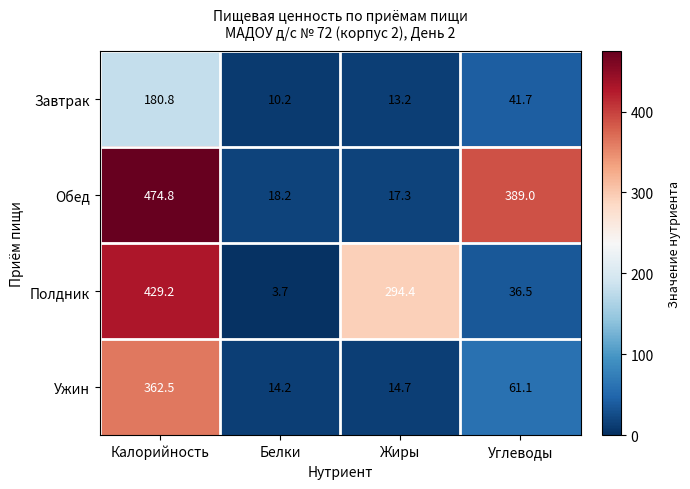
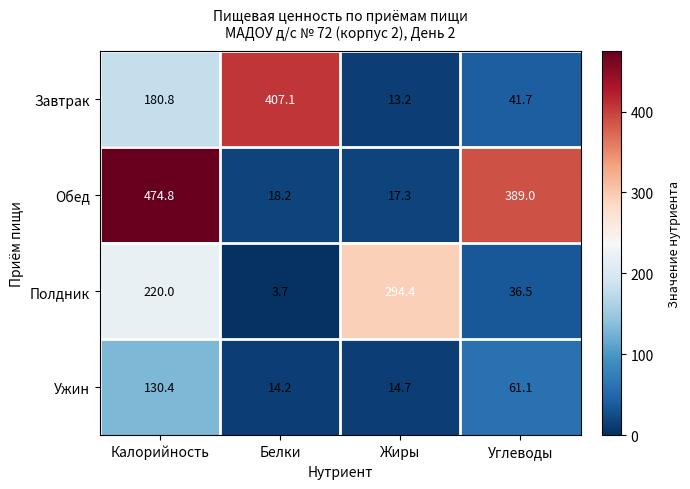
Завтрак, Белки: 10.2 -> 407.1
Полдник, Калорийность: 429.2 -> 220.0
Ужин, Калорийность: 362.5 -> 130.4
